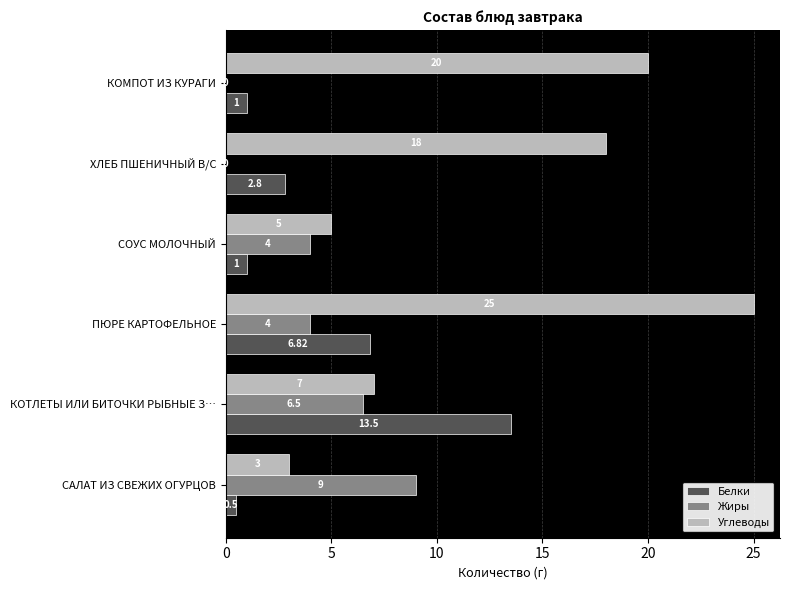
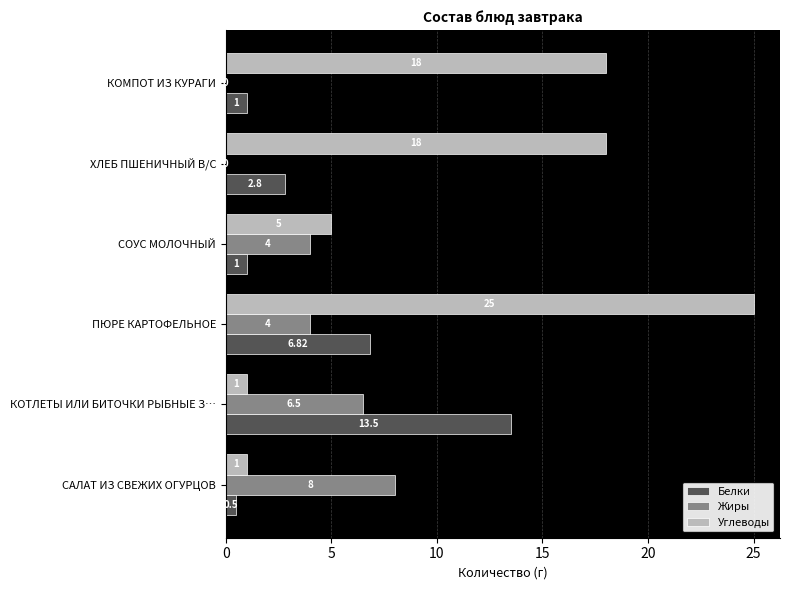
Углеводы, КОМПОТ ИЗ КУРАГИ: 20 -> 18
Углеводы, КОТЛЕТЫ ИЛИ БИТОЧКИ РЫБНЫЕ З…: 7 -> 1
Углеводы, САЛАТ ИЗ СВЕЖИХ ОГУРЦОВ: 3 -> 1
Жиры, САЛАТ ИЗ СВЕЖИХ ОГУРЦОВ: 9 -> 8
